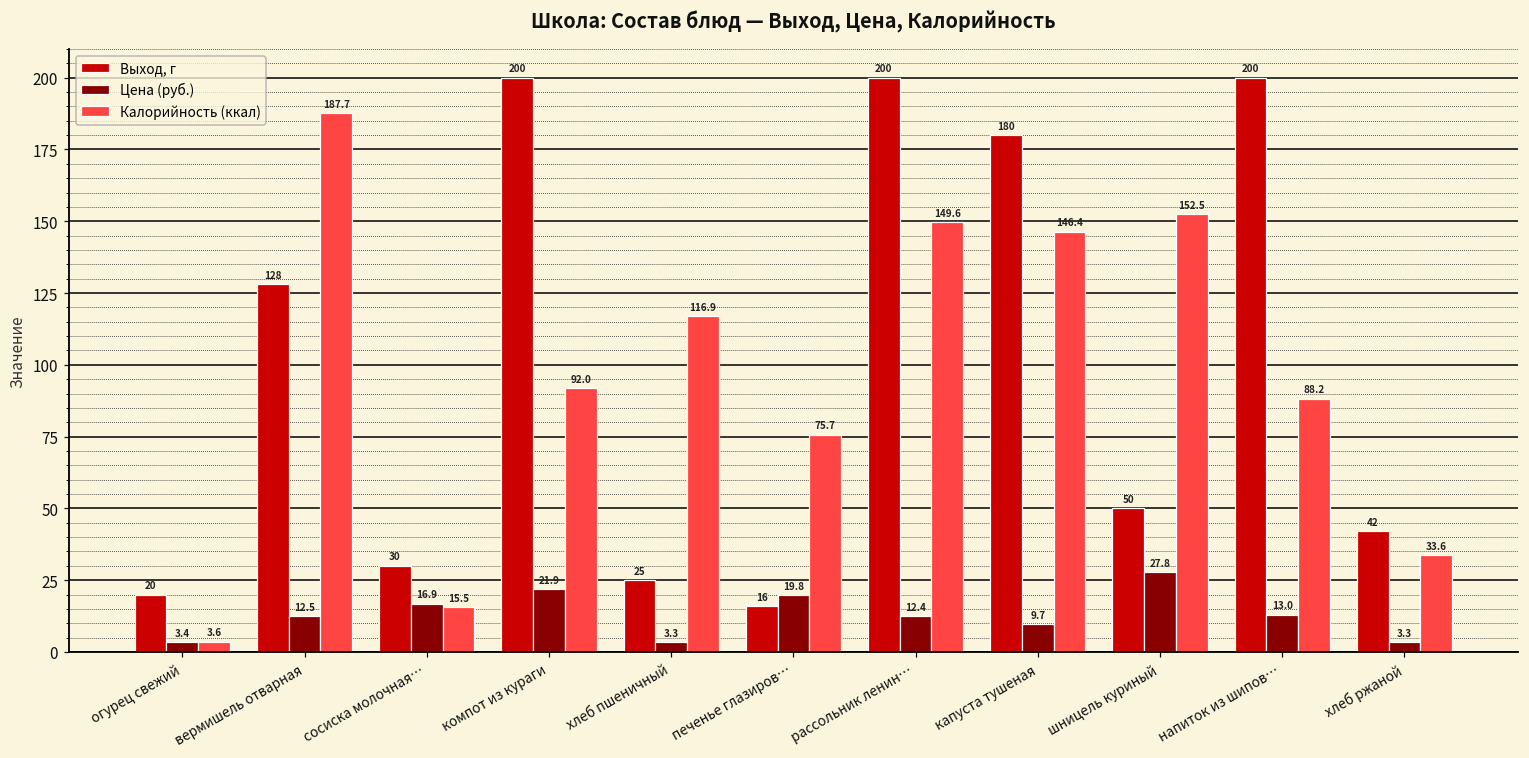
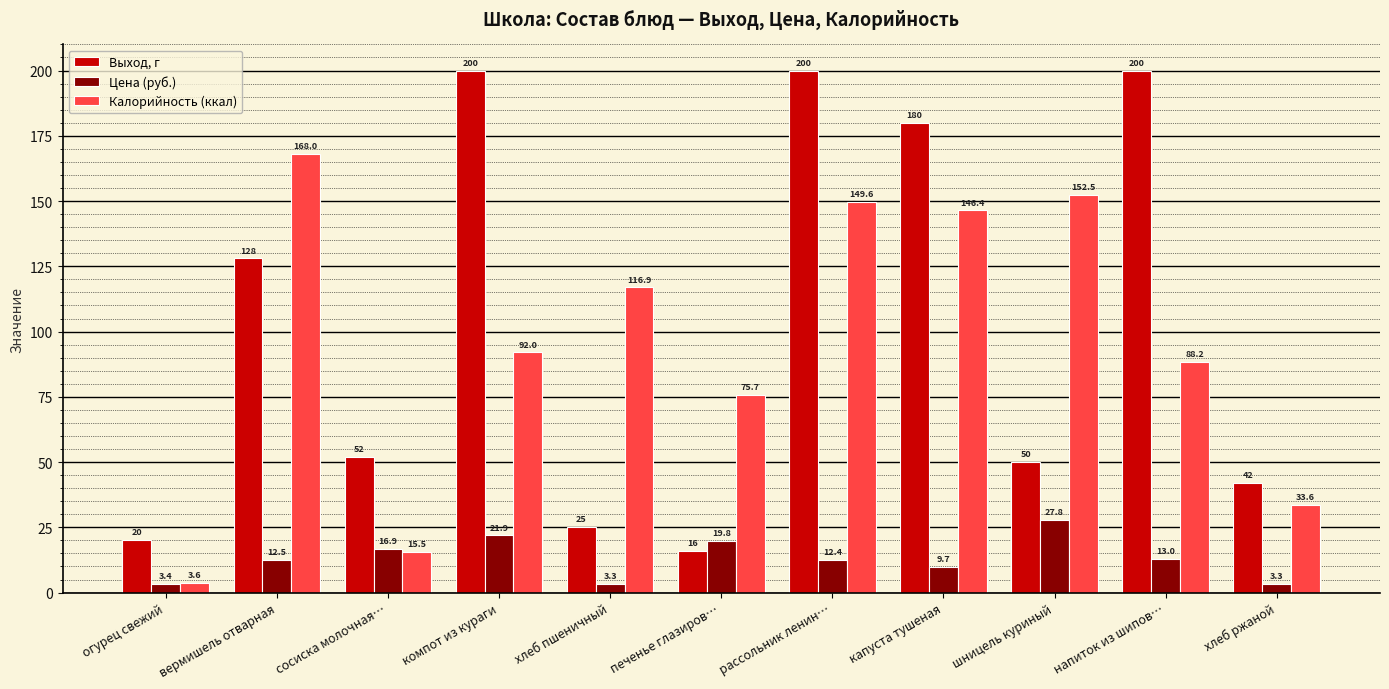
Калорийность (ккал), вермишель отварная: 187.7 -> 168.0
Выход, г, сосиска молочная…: 30 -> 52
